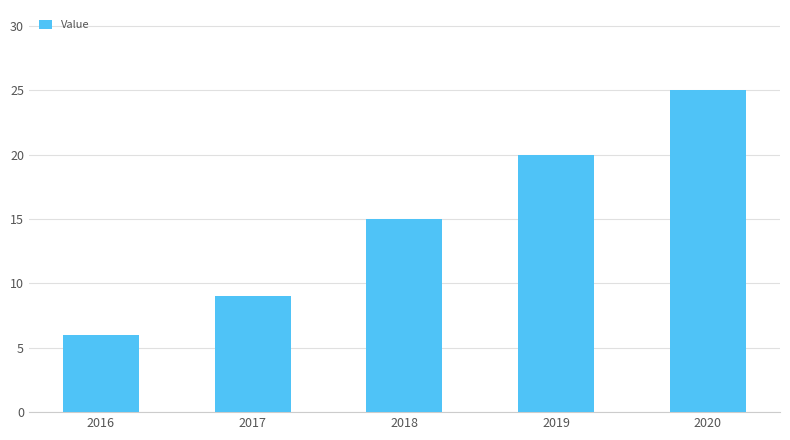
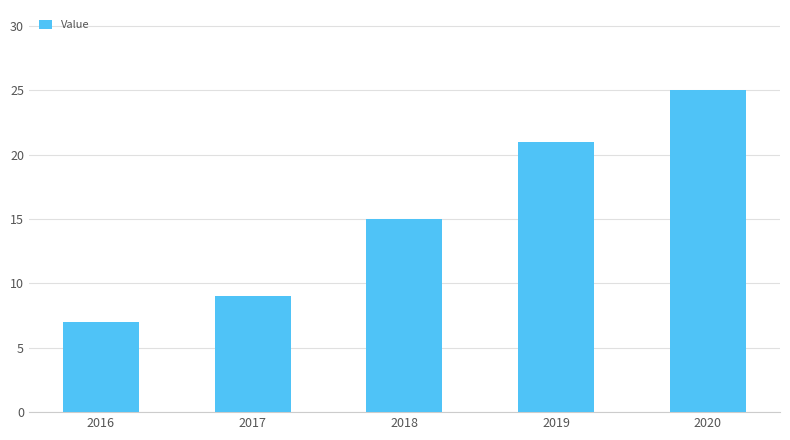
2016: 6 -> 7
2019: 20 -> 21
